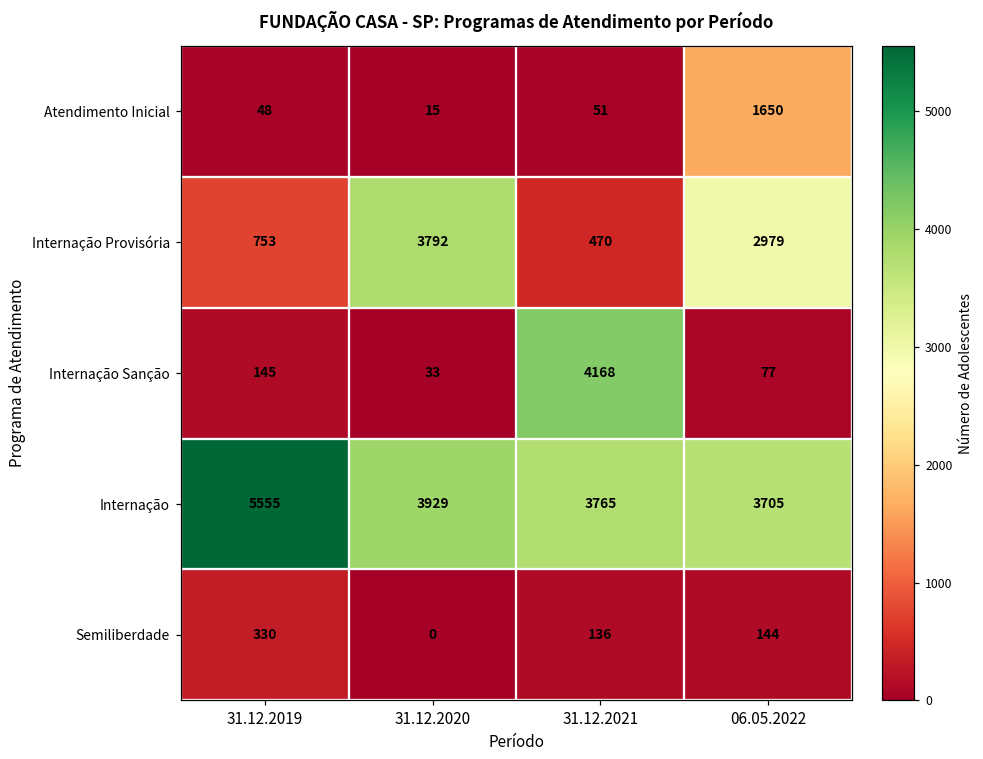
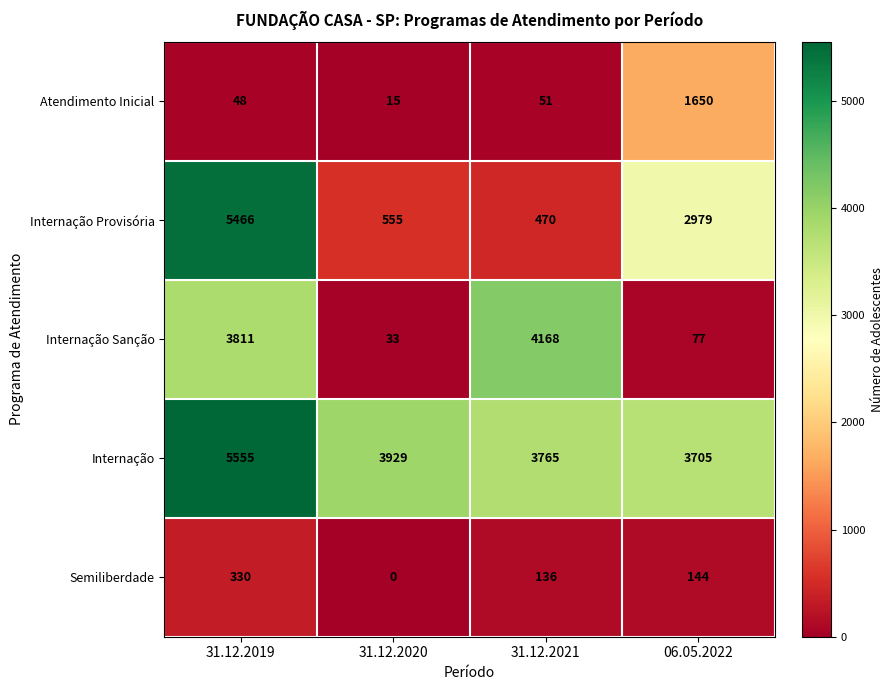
Internação Provisória, 31.12.2019: 753 -> 5466
Internação Provisória, 31.12.2020: 3792 -> 555
Internação Sanção, 31.12.2019: 145 -> 3811
